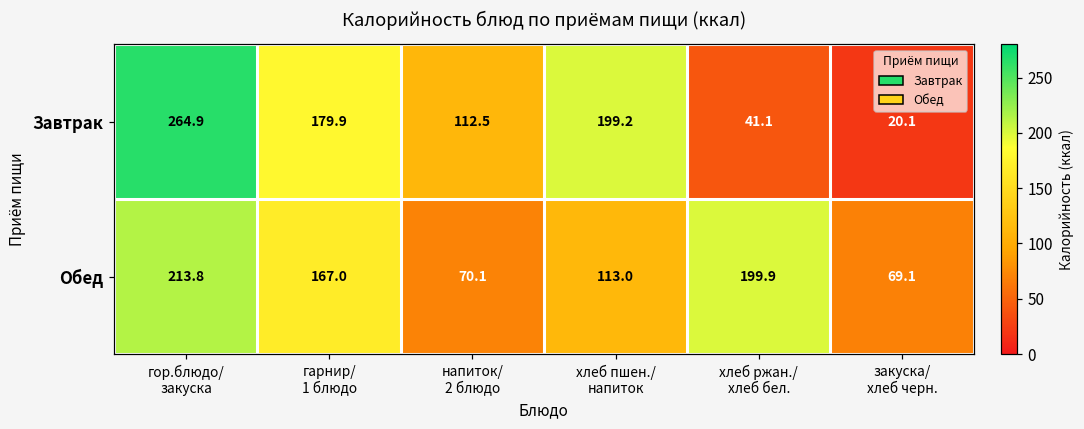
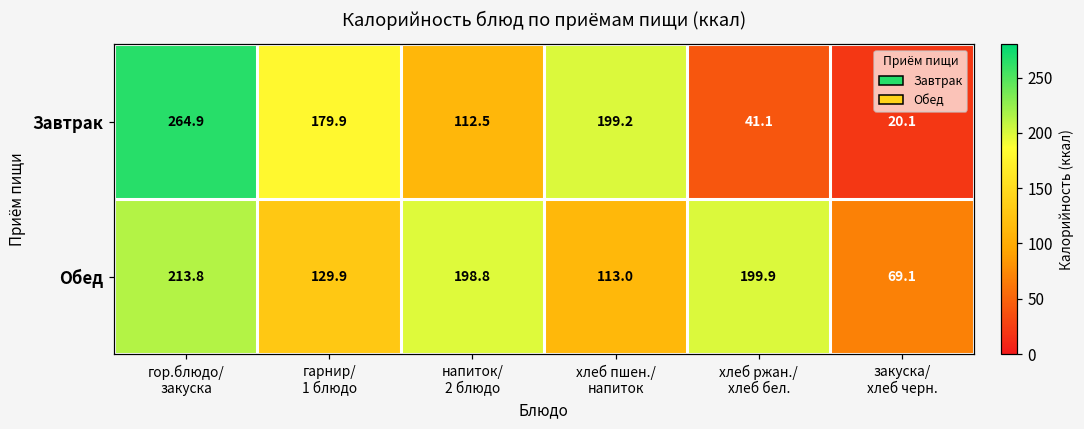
Обед, гарнир/ 1 блюдо: 167.0 -> 129.9
Обед, напиток/ 2 блюдо: 70.1 -> 198.8
